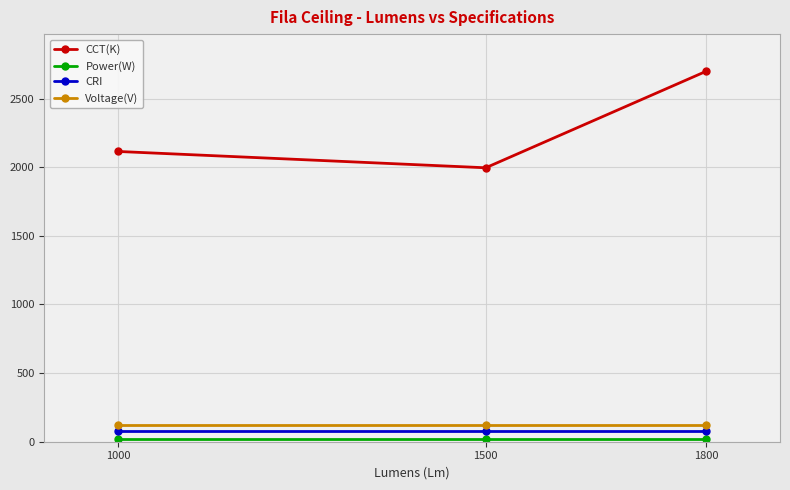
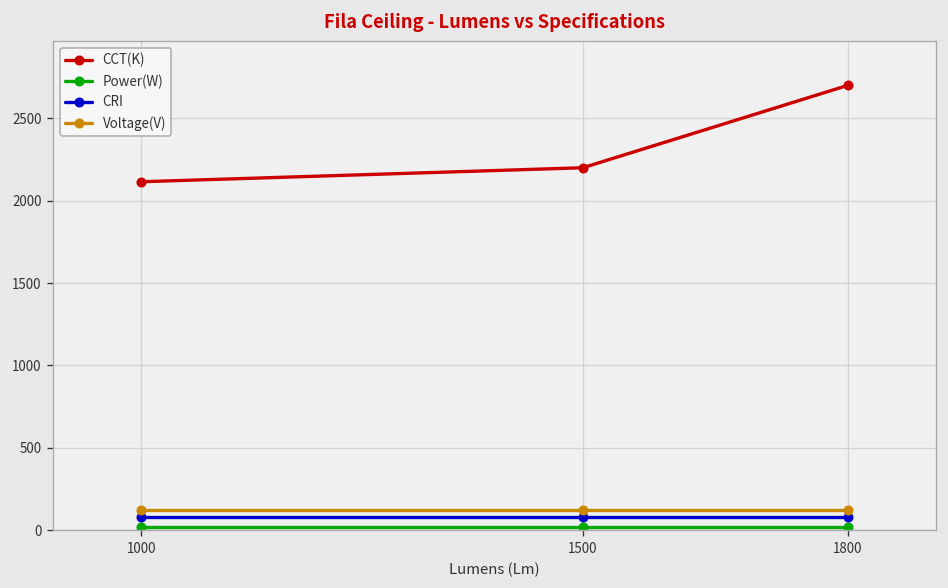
CCT(K), 1500: 2000 -> 2200
